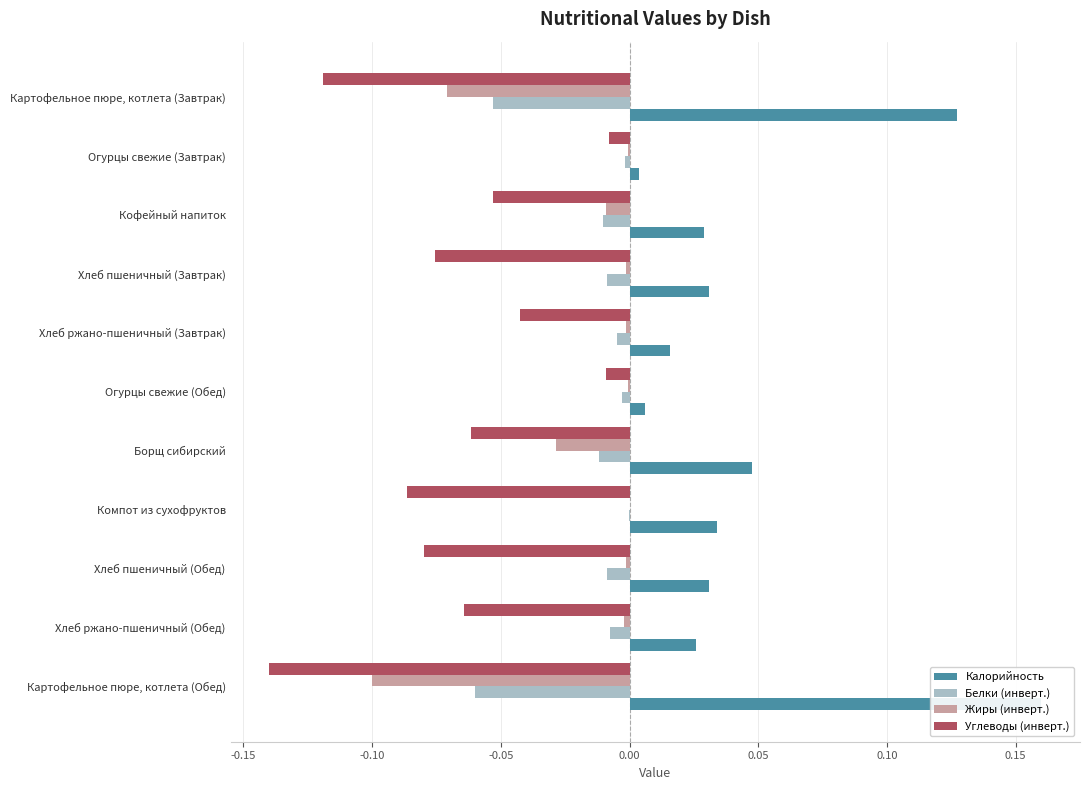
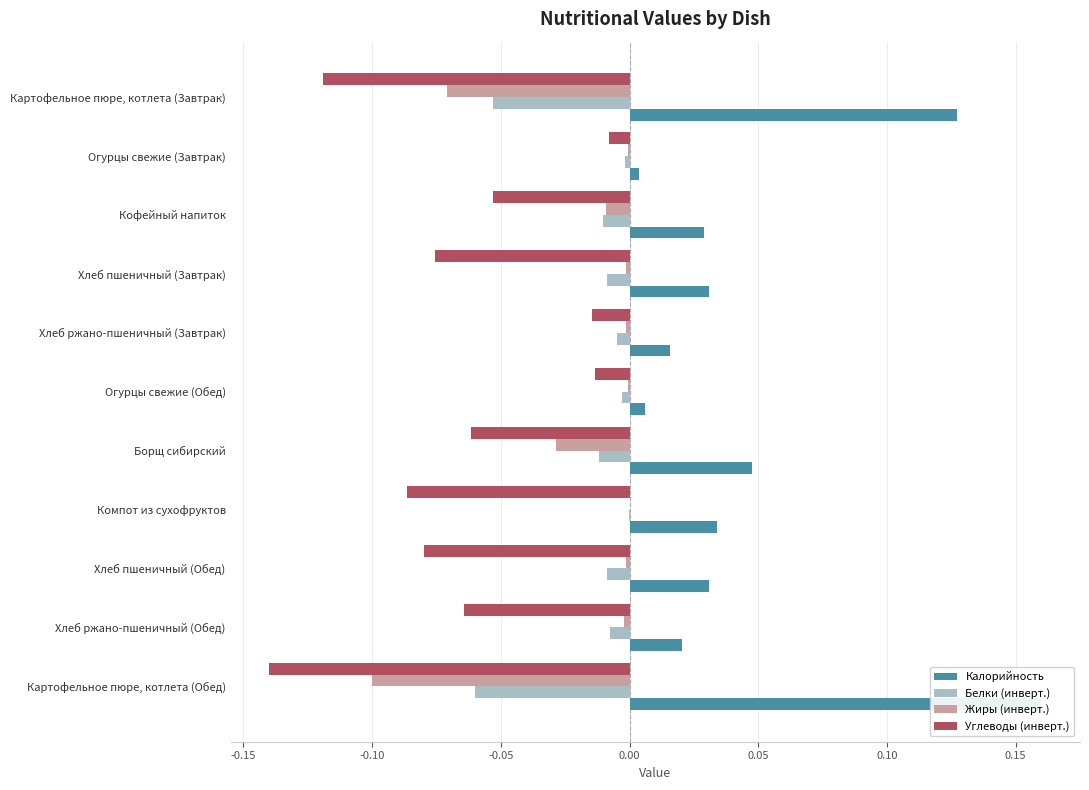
Углеводы (инверт.), Хлеб ржано-пшеничный (Завтрак): -0.043 -> -0.015
Углеводы (инверт.), Огурцы свежие (Обед): -0.009 -> -0.014
Калорийность, Хлеб ржано-пшеничный (Обед): 0.026 -> 0.020
